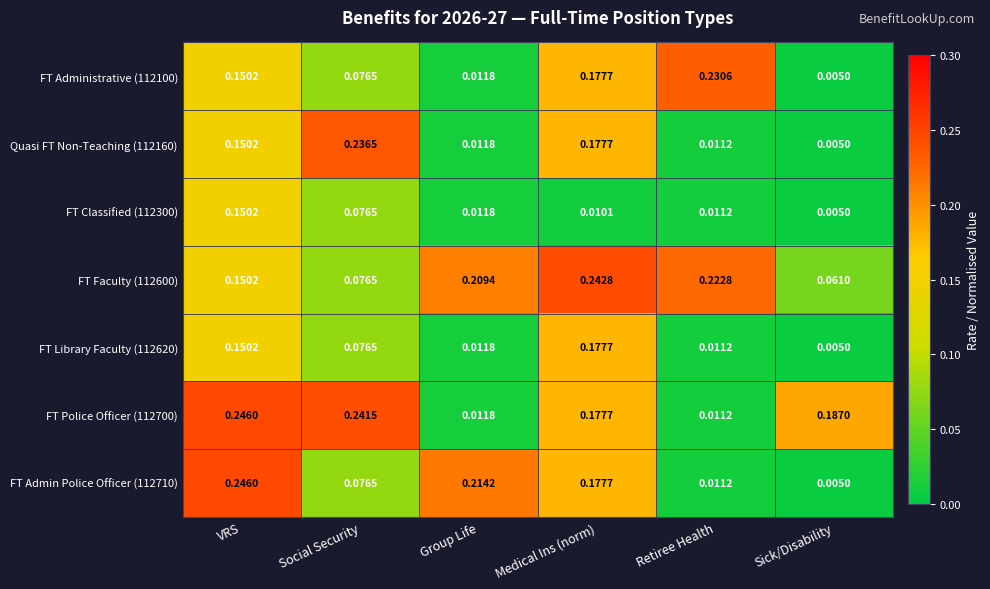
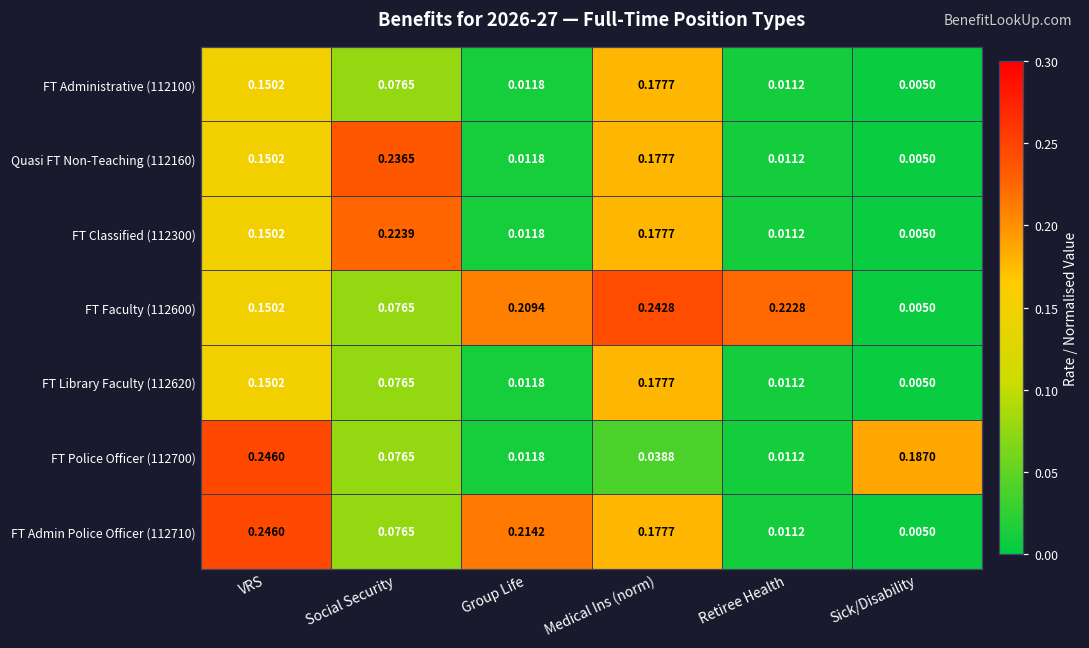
FT Administrative (112100), Retiree Health: 0.2306 -> 0.0112
FT Classified (112300), Social Security: 0.0765 -> 0.2239
FT Classified (112300), Medical Ins (norm): 0.0101 -> 0.1777
FT Faculty (112600), Sick/Disability: 0.0610 -> 0.0050
FT Police Officer (112700), Social Security: 0.2415 -> 0.0765
FT Police Officer (112700), Medical Ins (norm): 0.1777 -> 0.0388
